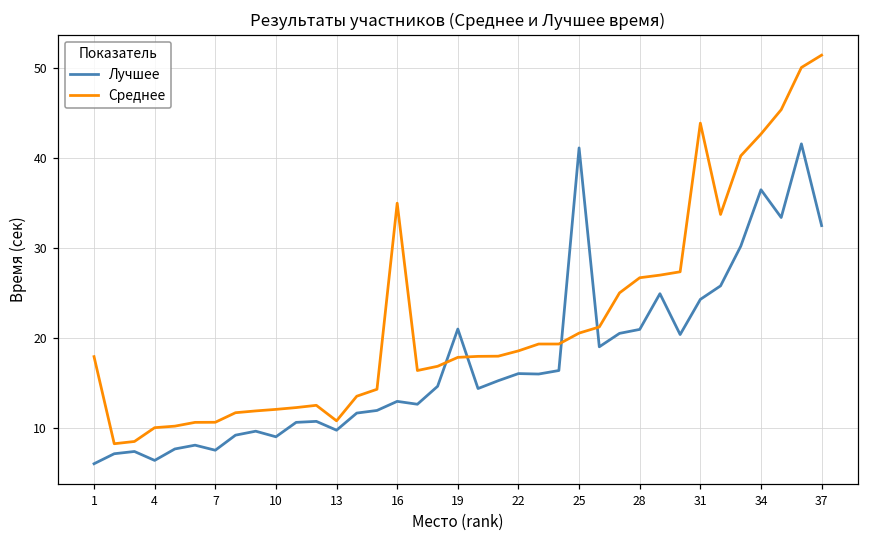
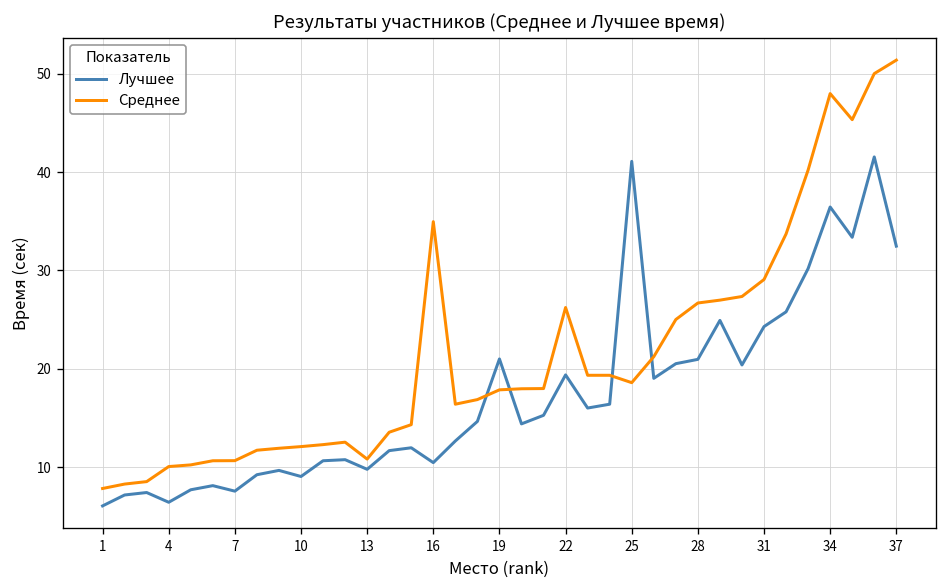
Среднее, 1: 18 -> 8
Лучшее, 16: 13 -> 10
Лучшее, 22: 16 -> 19
Среднее, 22: 19 -> 26
Среднее, 25: 21 -> 19
Среднее, 31: 44 -> 29
Среднее, 34: 43 -> 48
